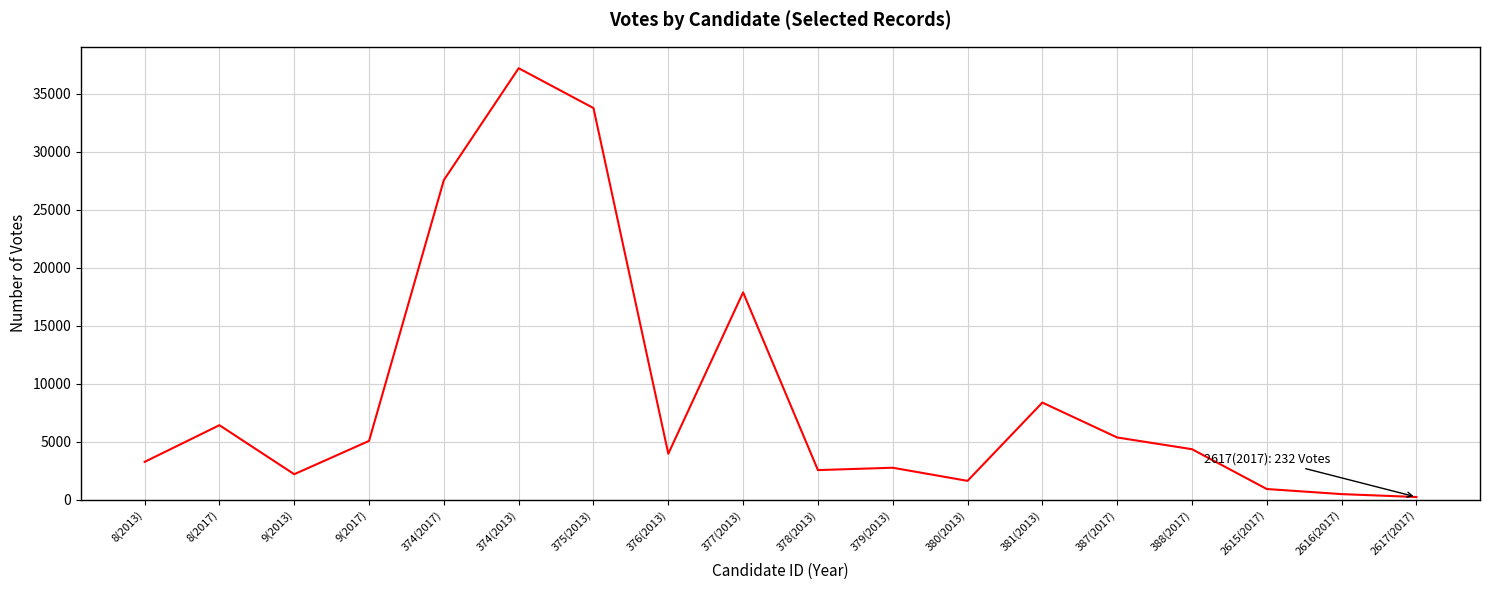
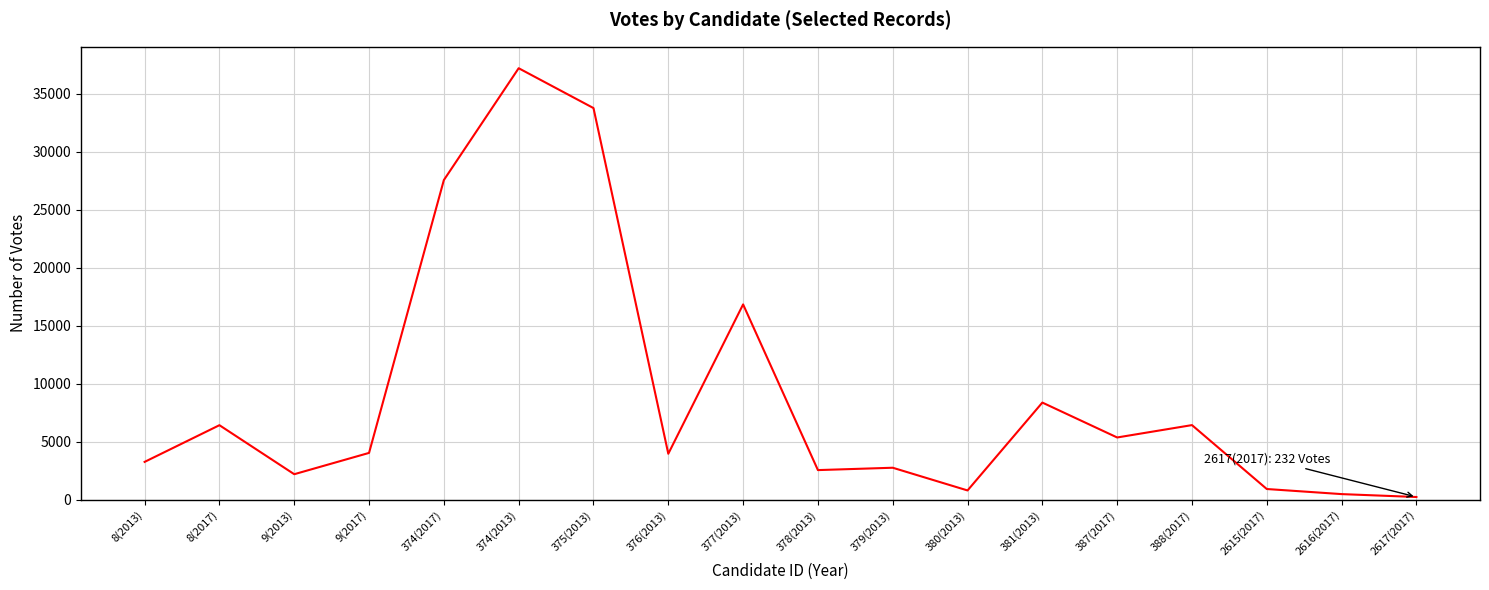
9(2017): 5100 -> 4000
377(2013): 17900 -> 16800
380(2013): 1600 -> 800
388(2017): 4400 -> 6400
